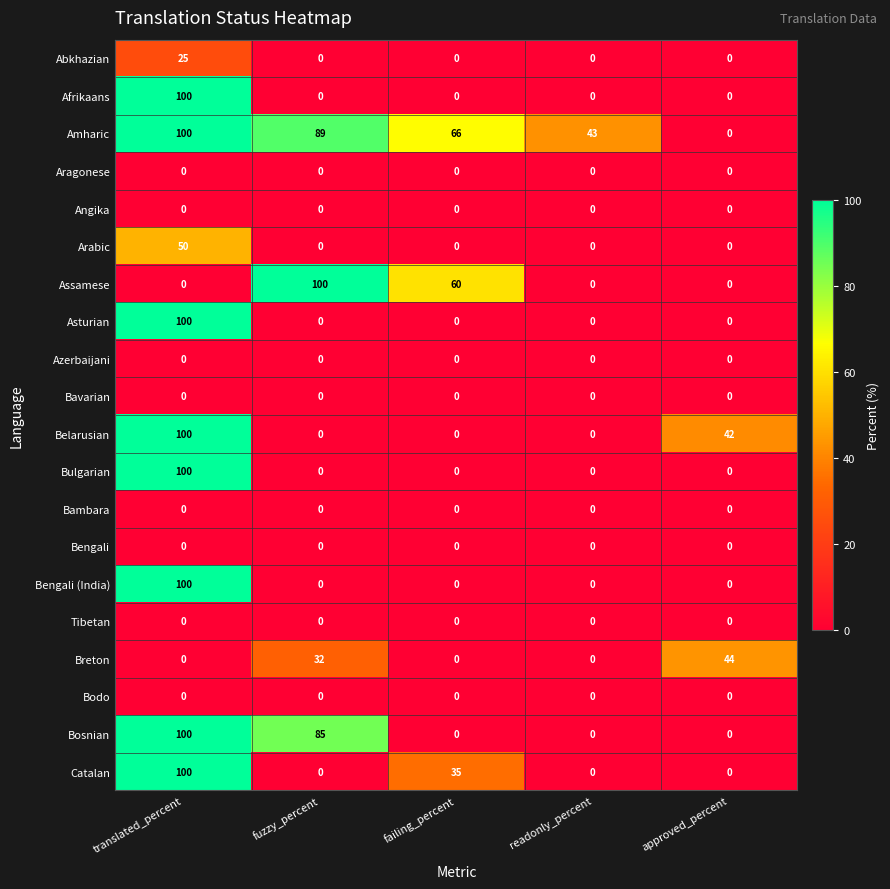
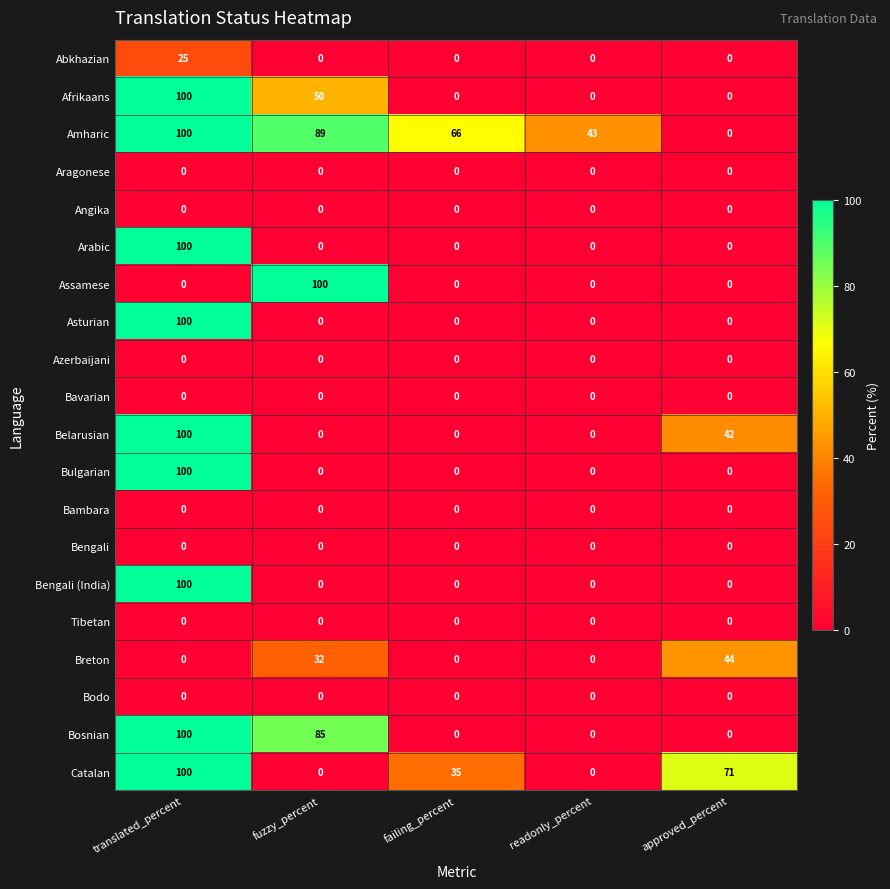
Afrikaans, fuzzy_percent: 0 -> 50
Arabic, translated_percent: 50 -> 100
Assamese, failing_percent: 60 -> 0
Catalan, approved_percent: 0 -> 71
